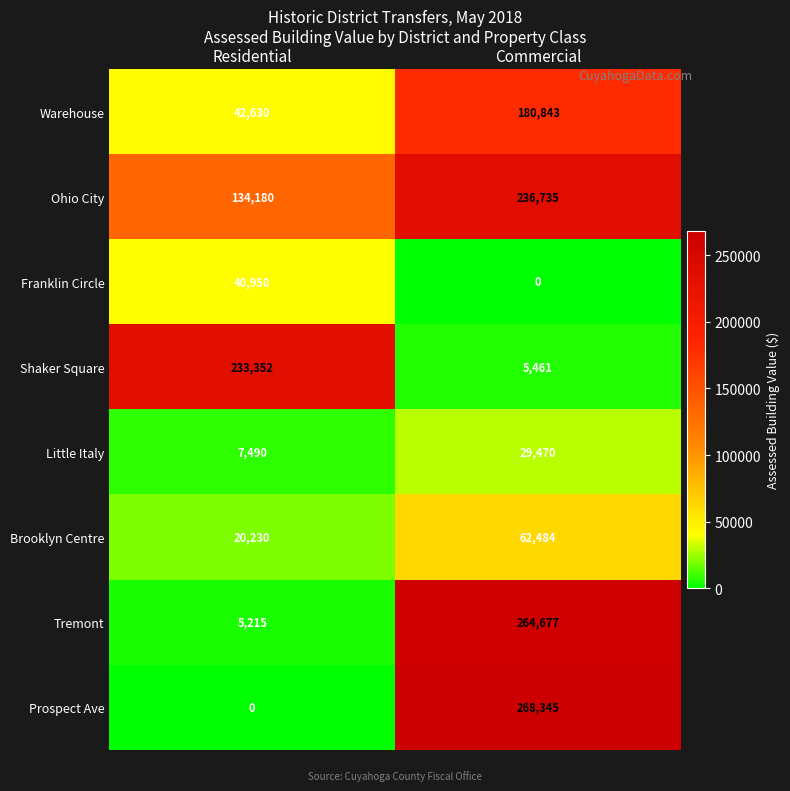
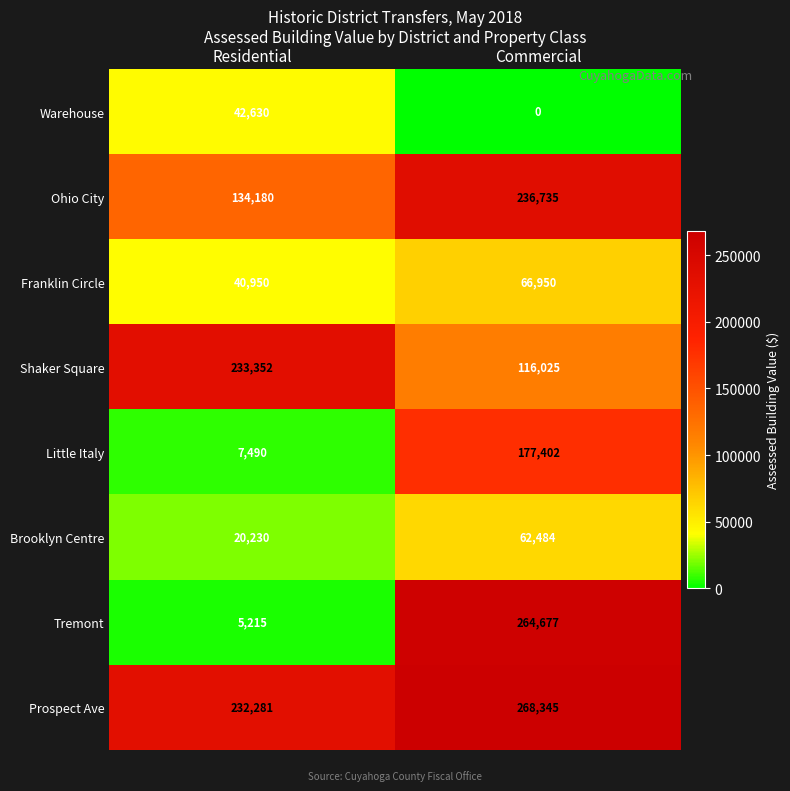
Warehouse, Commercial: 180,843 -> 0
Franklin Circle, Commercial: 0 -> 66,950
Shaker Square, Commercial: 5,461 -> 116,025
Little Italy, Commercial: 29,470 -> 177,402
Prospect Ave, Residential: 0 -> 232,281
